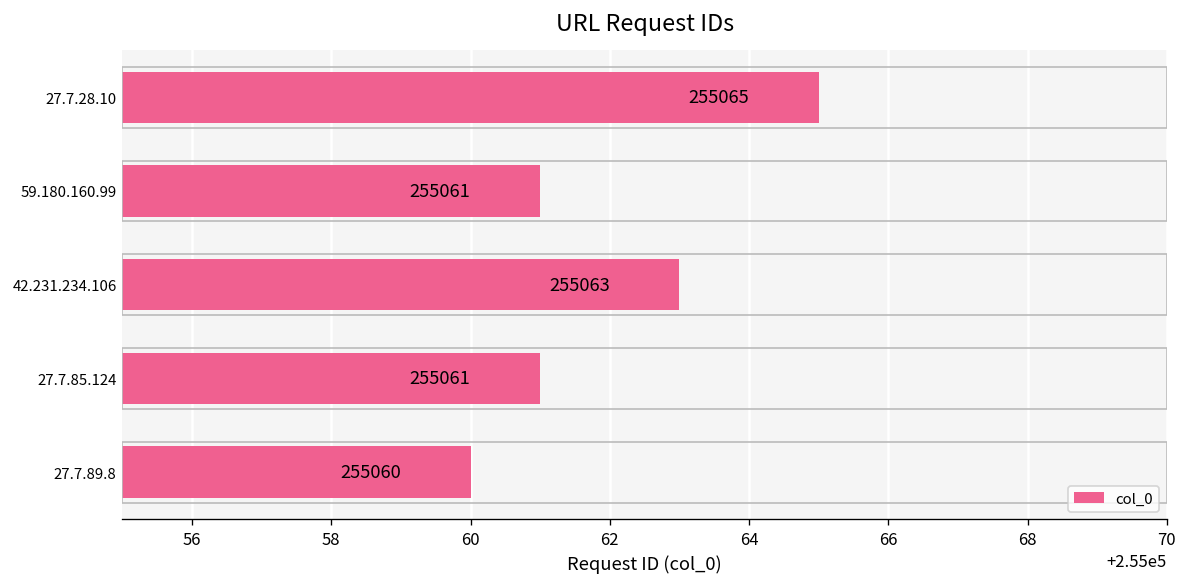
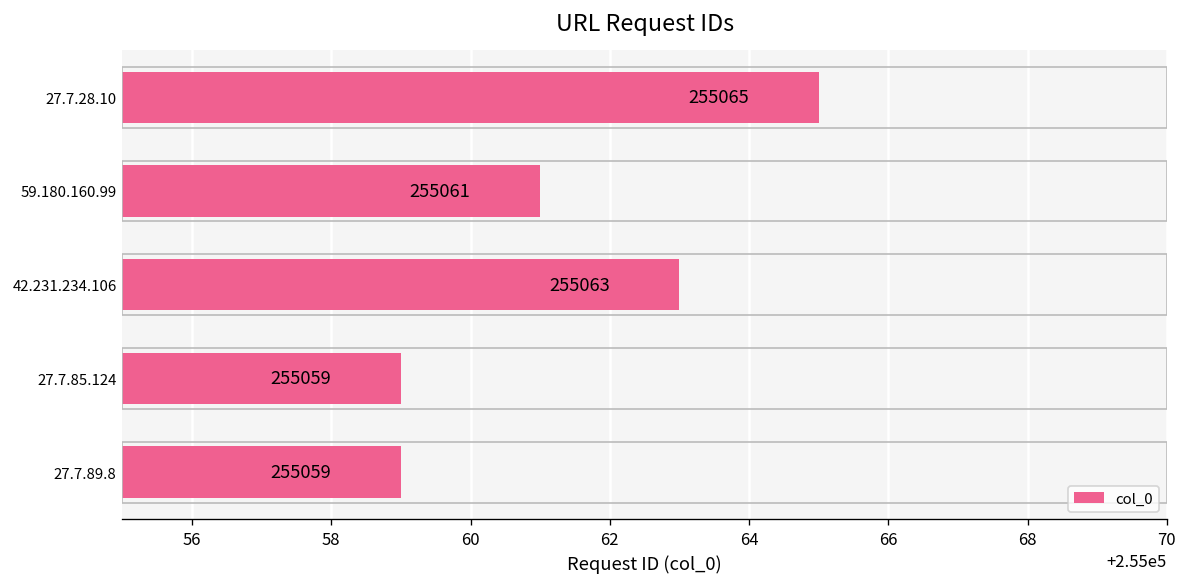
27.7.85.124: 255061 -> 255059
27.7.89.8: 255060 -> 255059
